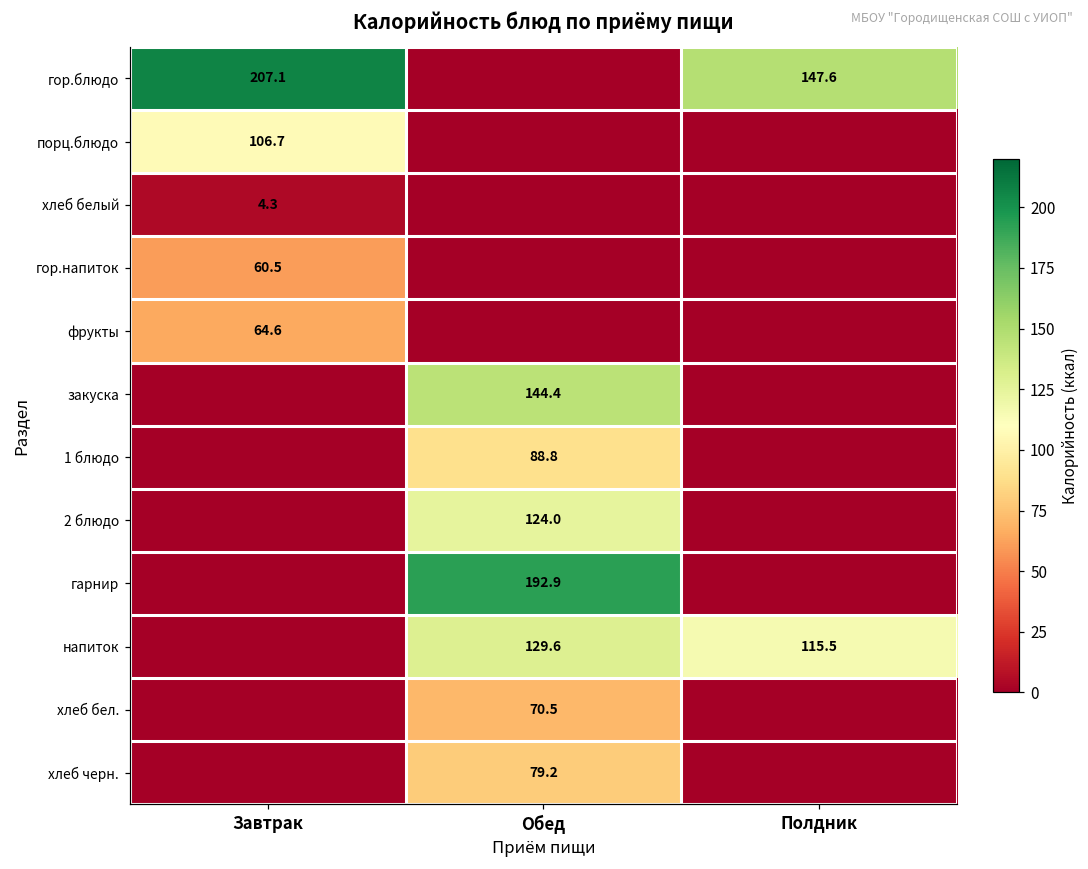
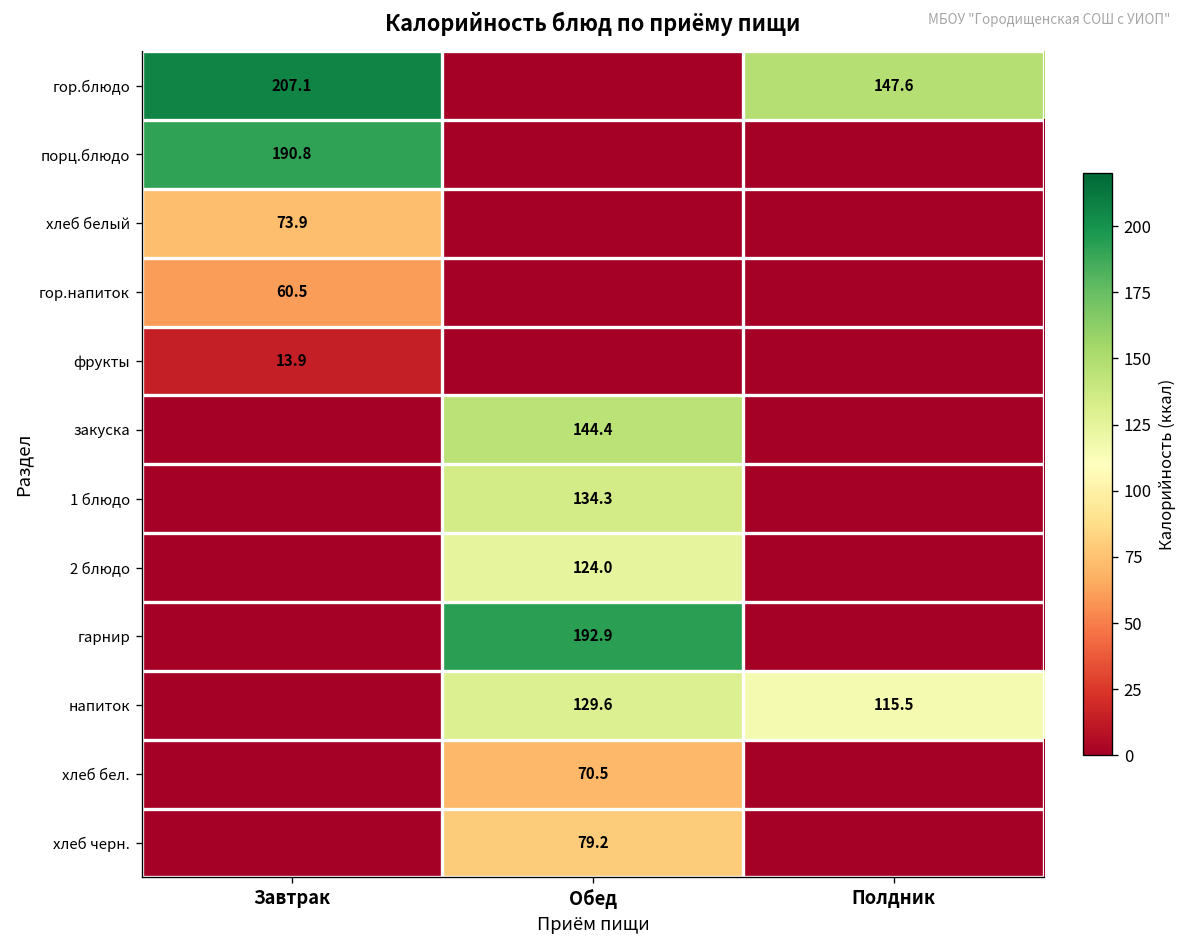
порц.блюдо, Завтрак: 106.7 -> 190.8
хлеб белый, Завтрак: 4.3 -> 73.9
фрукты, Завтрак: 64.6 -> 13.9
1 блюдо, Обед: 88.8 -> 134.3
